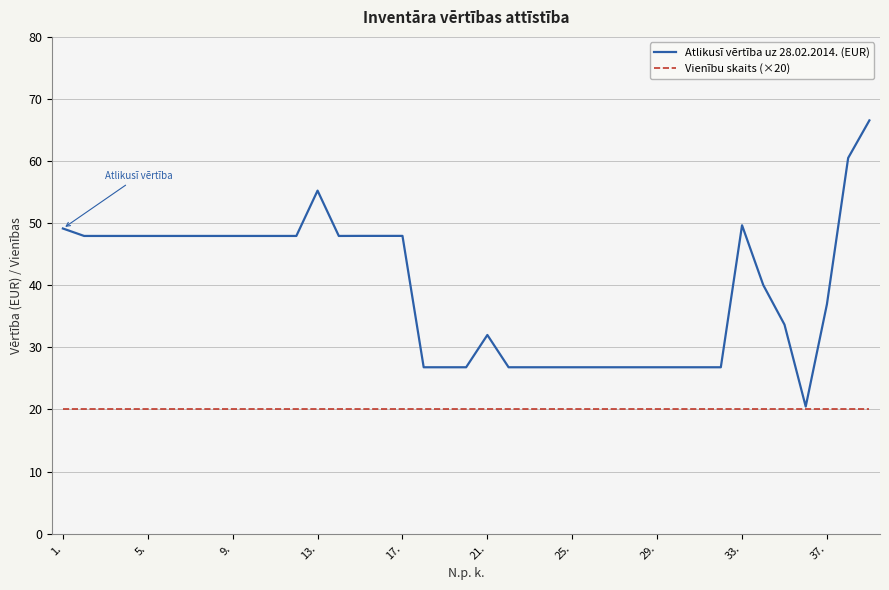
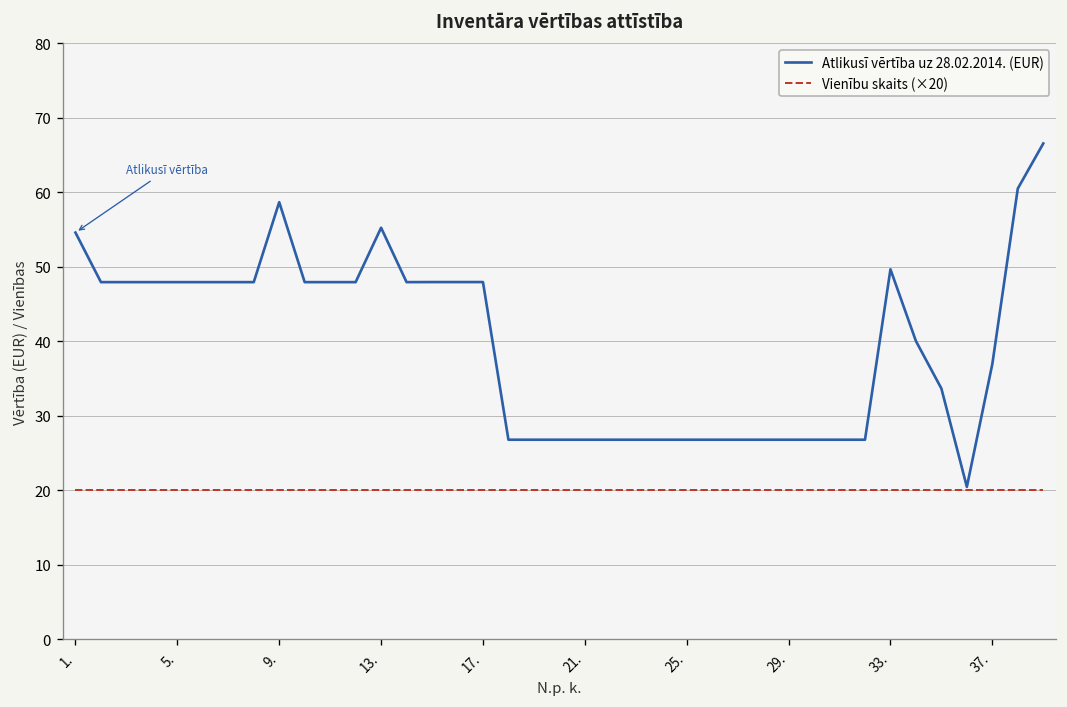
Atlikusī vērtība uz 28.02.2014. (EUR), 1.: 49 -> 55
Atlikusī vērtība uz 28.02.2014. (EUR), 9.: 48 -> 59
Atlikusī vērtība uz 28.02.2014. (EUR), 21.: 32 -> 27
